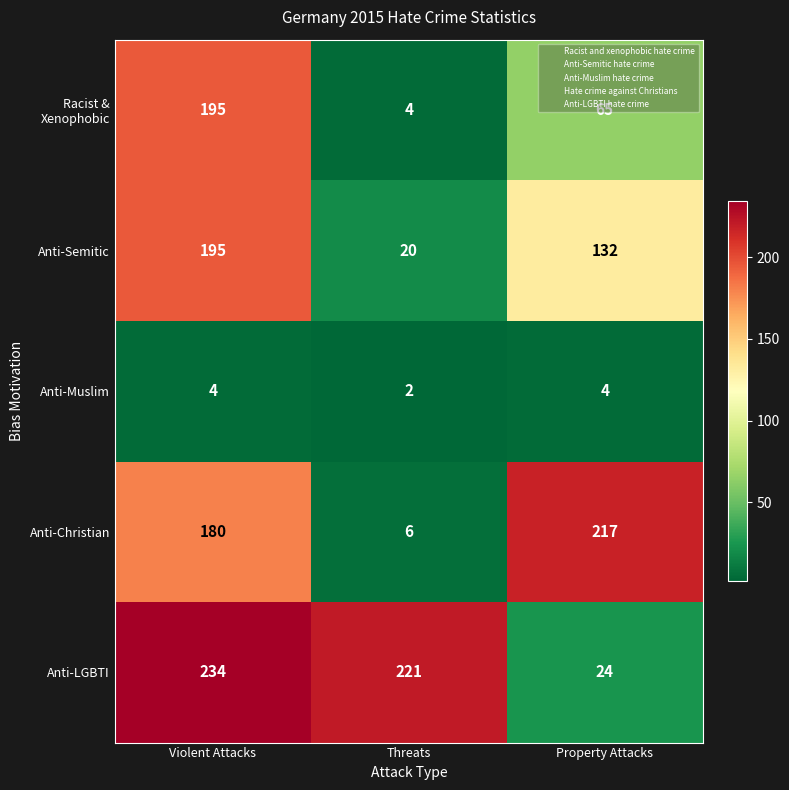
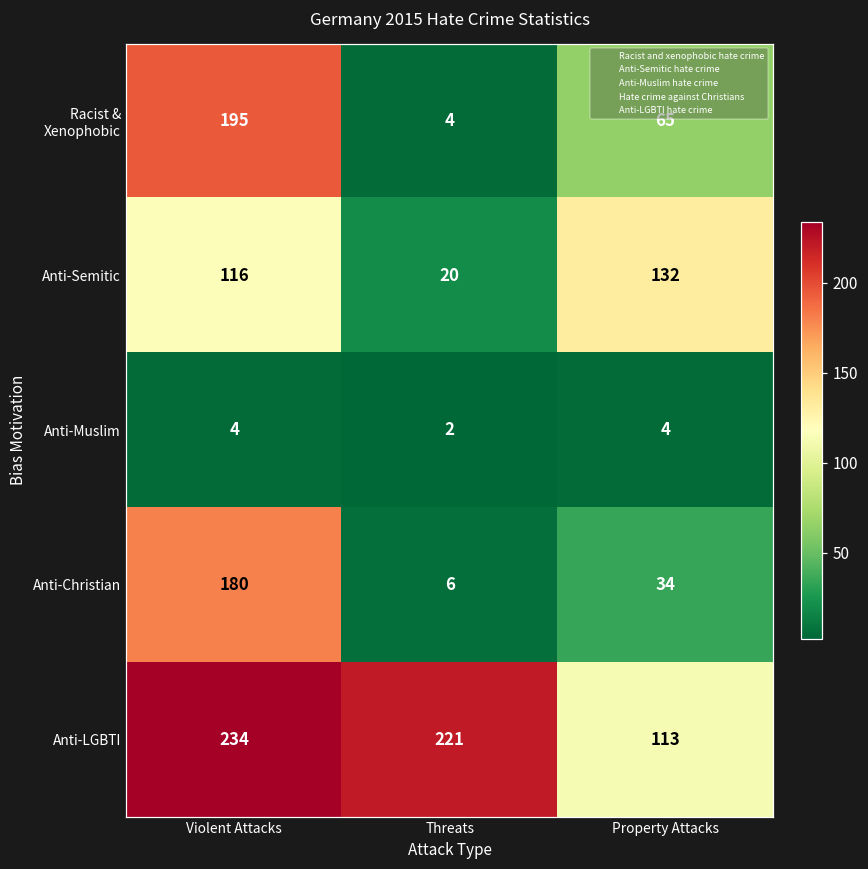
Anti-Semitic, Violent Attacks: 195 -> 116
Anti-Christian, Property Attacks: 217 -> 34
Anti-LGBTI, Property Attacks: 24 -> 113
